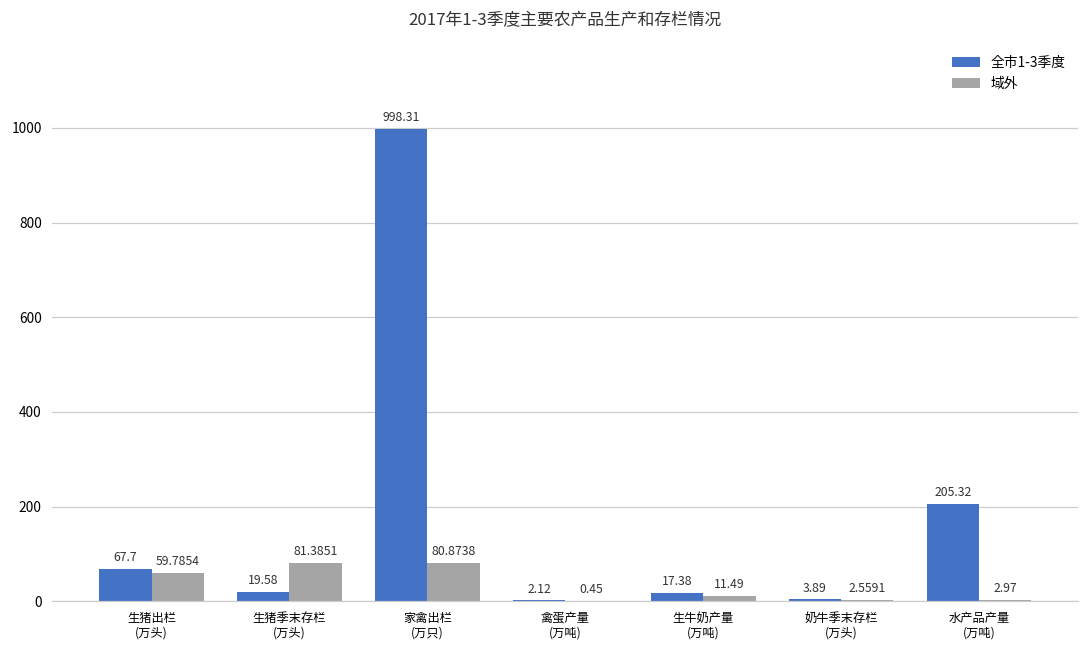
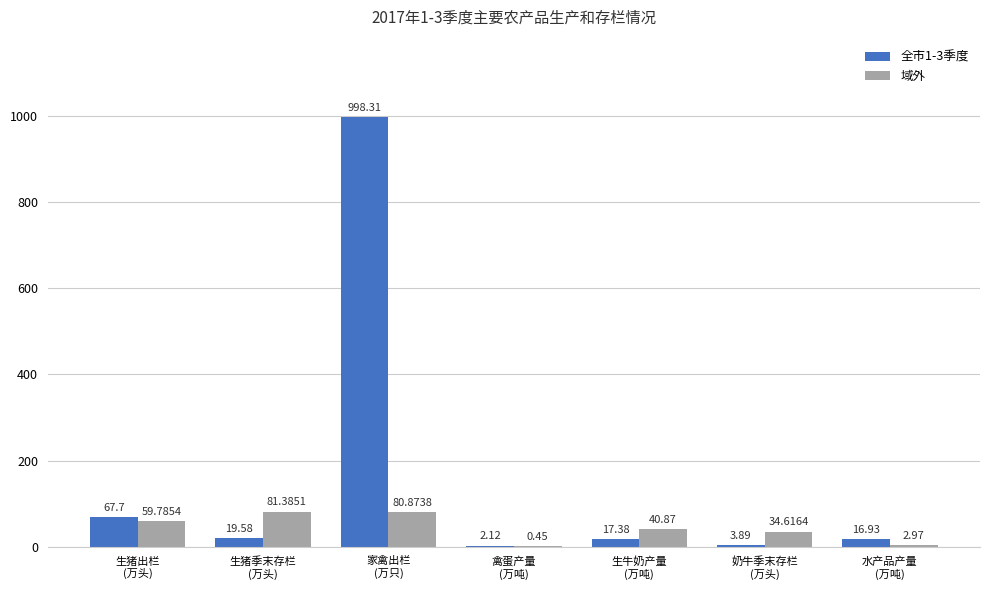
域外, 生牛奶产量 (万吨): 11.49 -> 40.87
域外, 奶牛季末存栏 (万头): 2.5591 -> 34.6164
全市1-3季度, 水产品产量 (万吨): 205.32 -> 16.93
